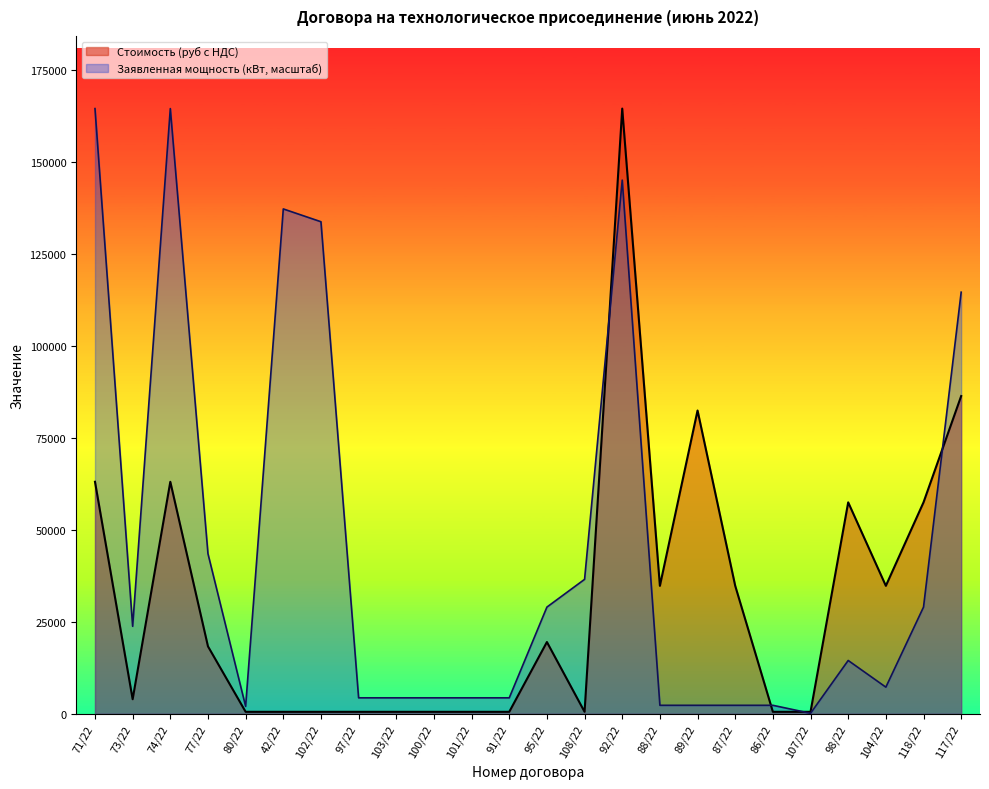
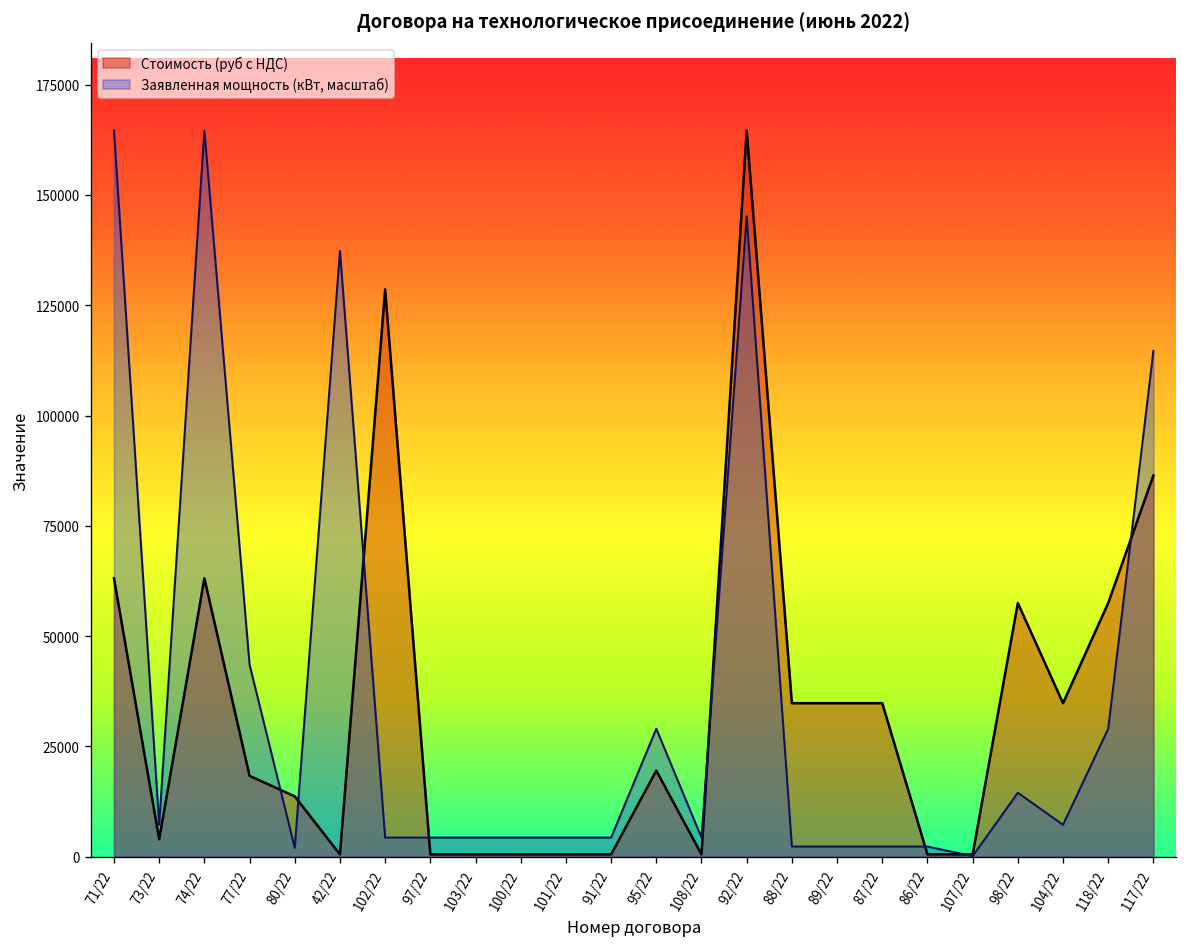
Заявленная мощность (кВт, масштаб), 73/22: 24000 -> 7000
Стоимость (руб с НДС), 80/22: 1000 -> 14000
Стоимость (руб с НДС), 102/22: 1000 -> 129000
Заявленная мощность (кВт, масштаб), 102/22: 134000 -> 4000
Заявленная мощность (кВт, масштаб), 108/22: 37000 -> 4000
Стоимость (руб с НДС), 89/22: 82000 -> 35000
